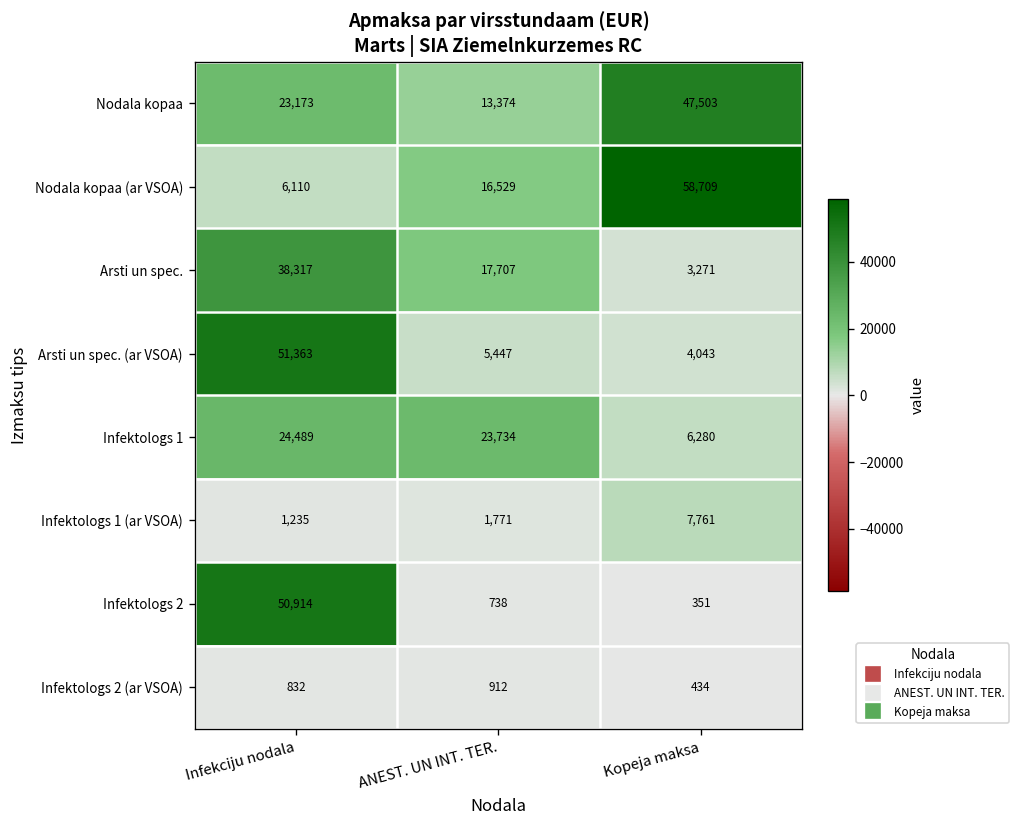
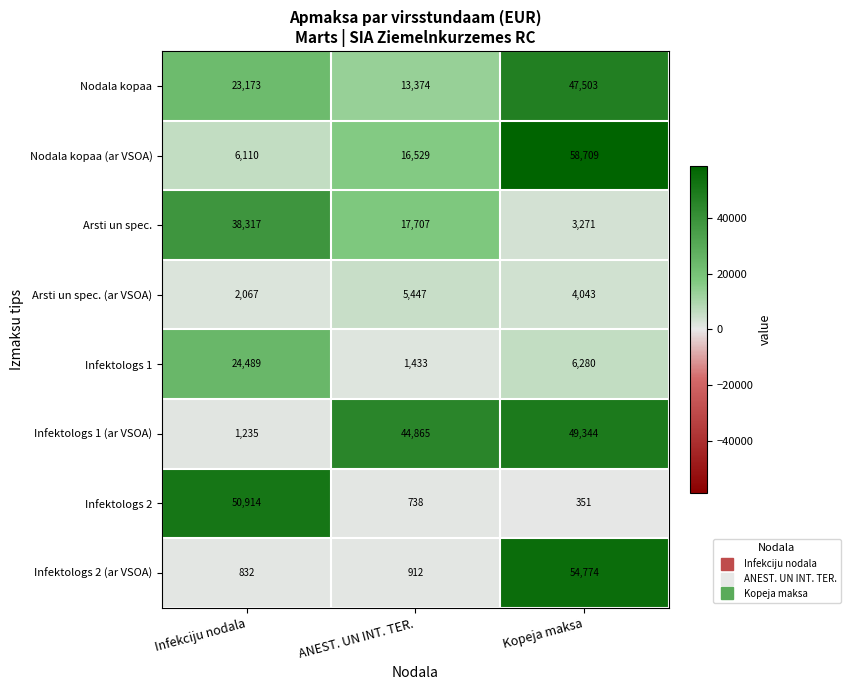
Arsti un spec. (ar VSOA), Infekciju nodala: 51,363 -> 2,067
Infektologs 1, ANEST. UN INT. TER.: 23,734 -> 1,433
Infektologs 1 (ar VSOA), ANEST. UN INT. TER.: 1,771 -> 44,865
Infektologs 1 (ar VSOA), Kopeja maksa: 7,761 -> 49,344
Infektologs 2 (ar VSOA), Kopeja maksa: 434 -> 54,774
